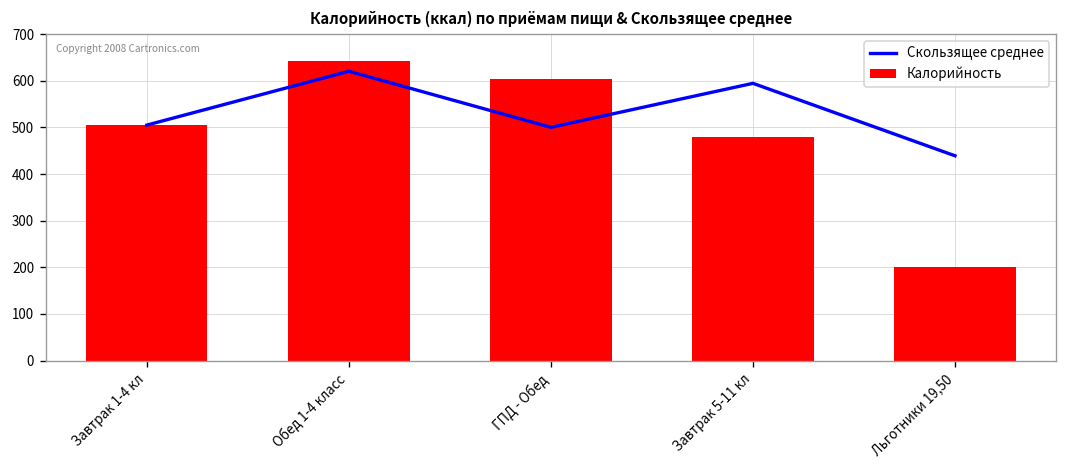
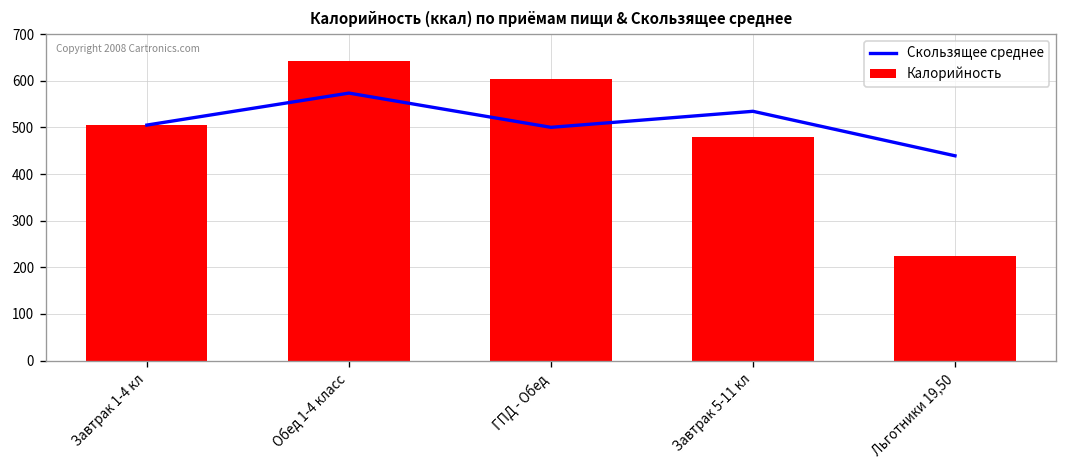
Скользящее среднее, Обед 1-4 класс: 620 -> 570
Скользящее среднее, Завтрак 5-11 кл: 590 -> 530
Калорийность, Льготники 19,50: 200 -> 220
